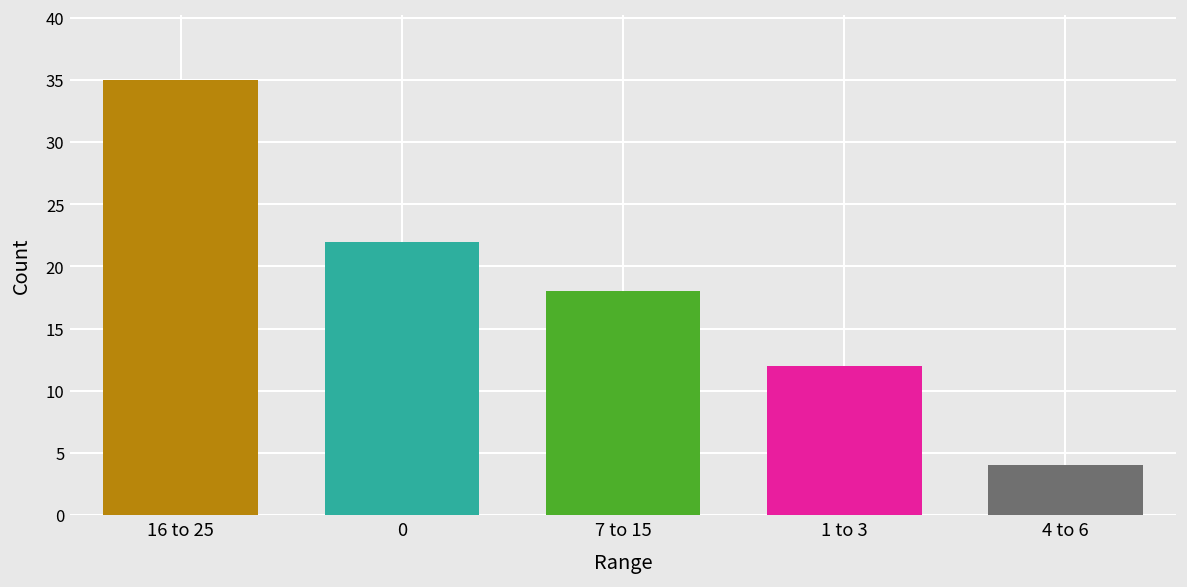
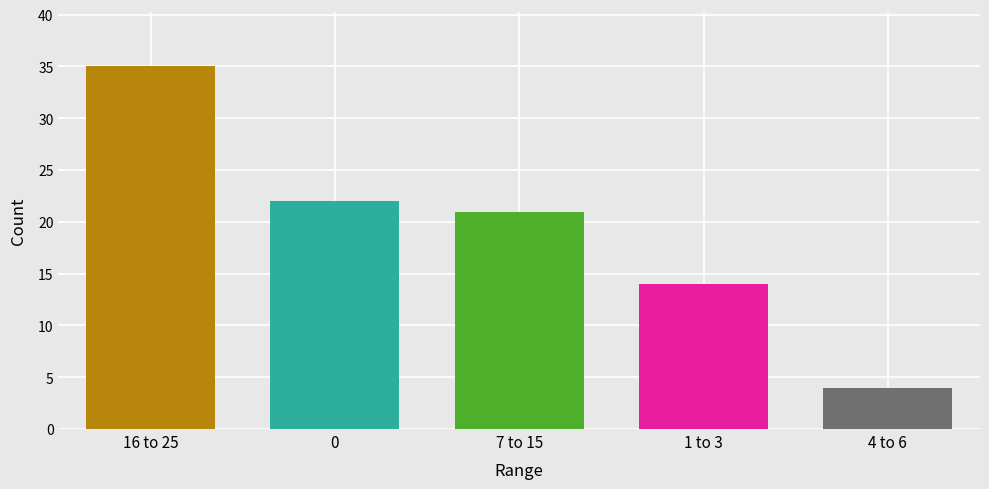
7 to 15: 18 -> 21
1 to 3: 12 -> 14
